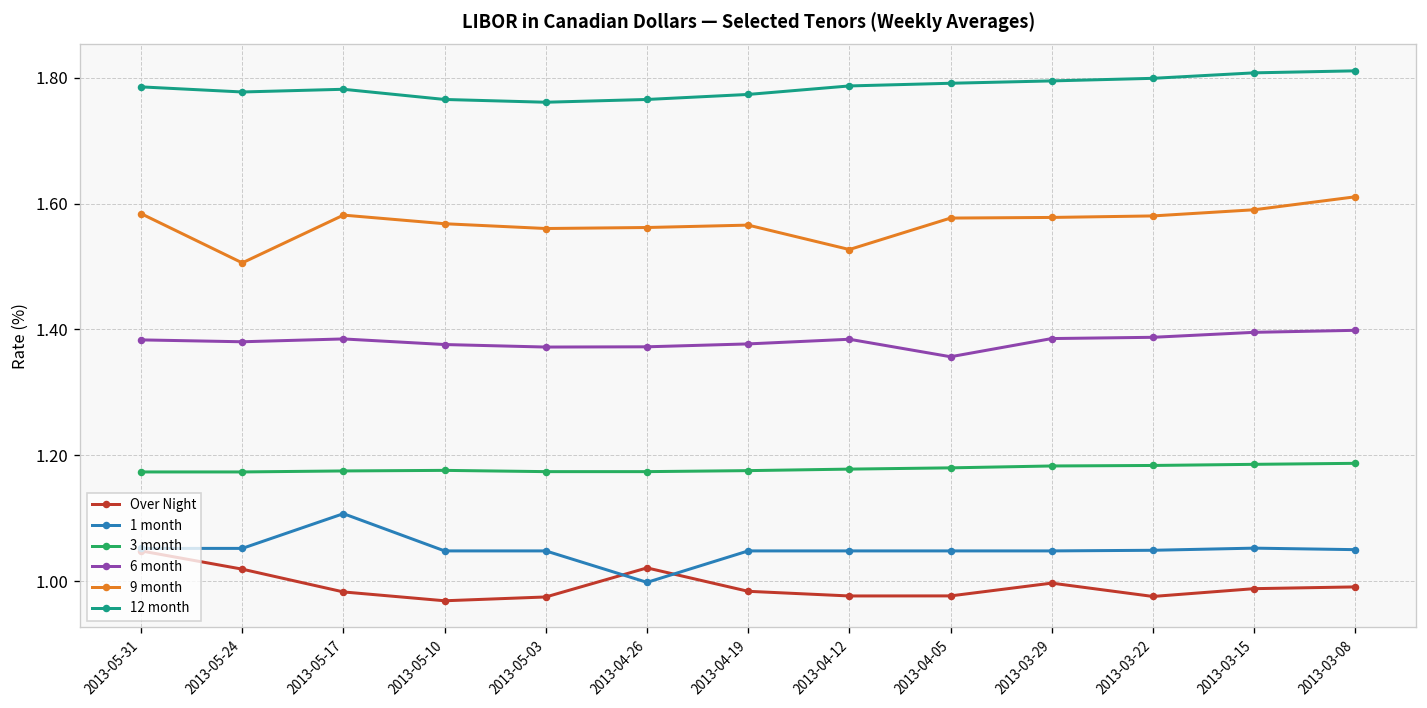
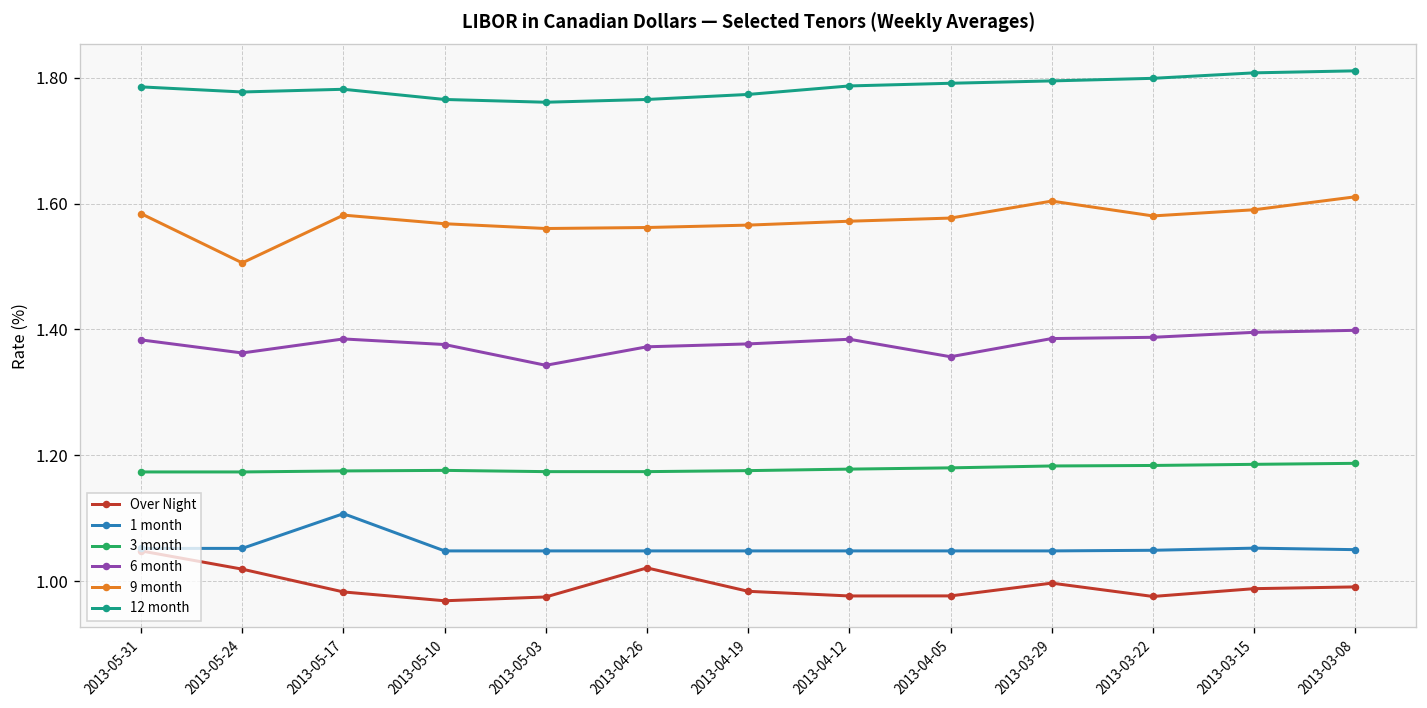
6 month, 2013-05-24: 1.38 -> 1.36
6 month, 2013-05-03: 1.37 -> 1.34
1 month, 2013-04-26: 1.00 -> 1.05
9 month, 2013-04-12: 1.53 -> 1.57
9 month, 2013-03-29: 1.58 -> 1.60
